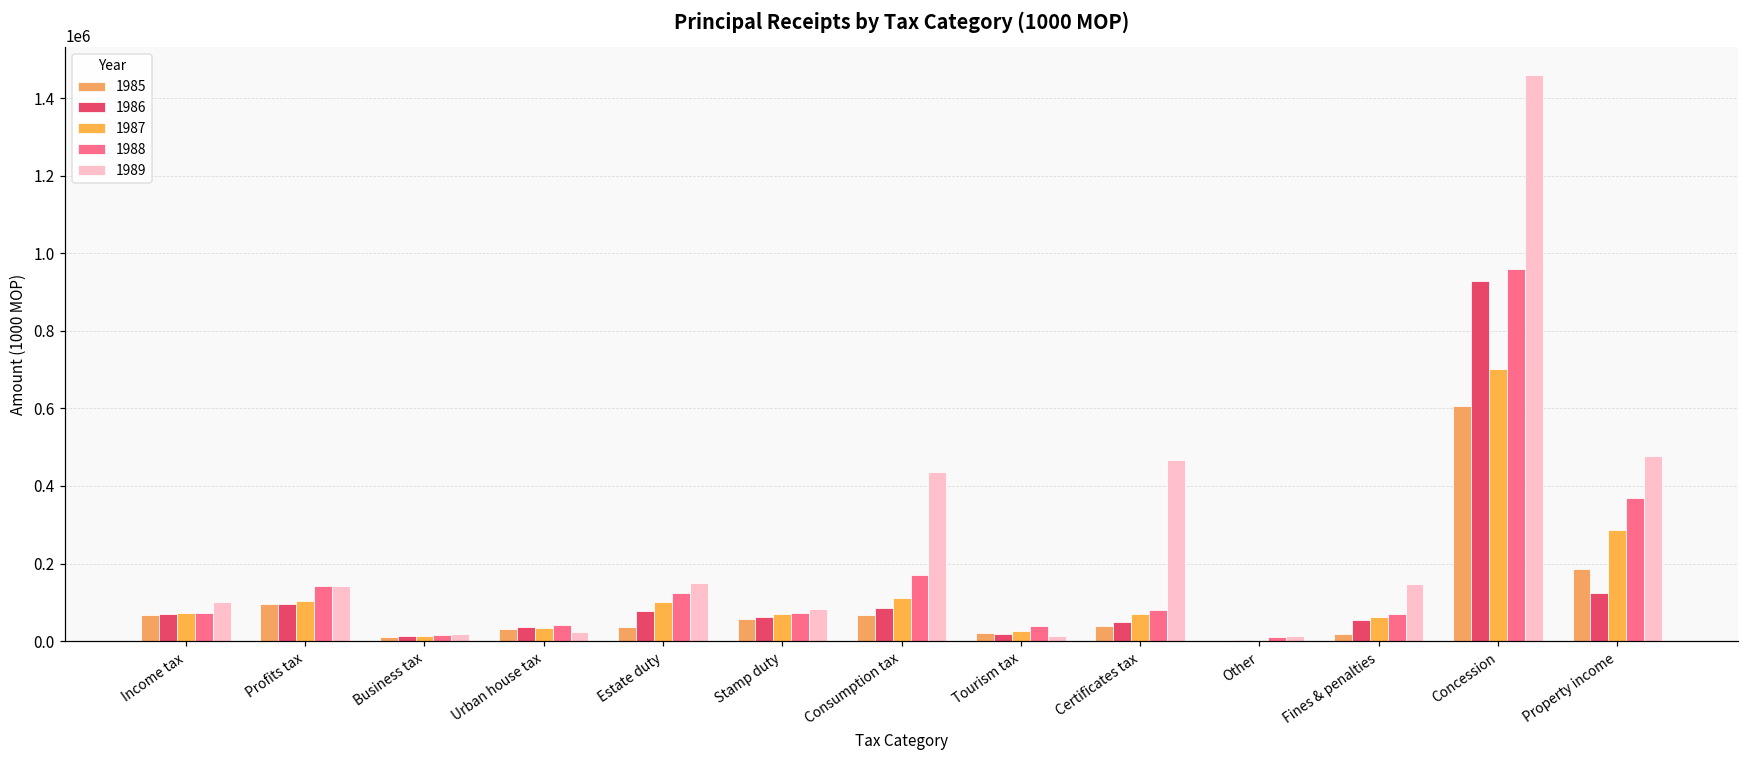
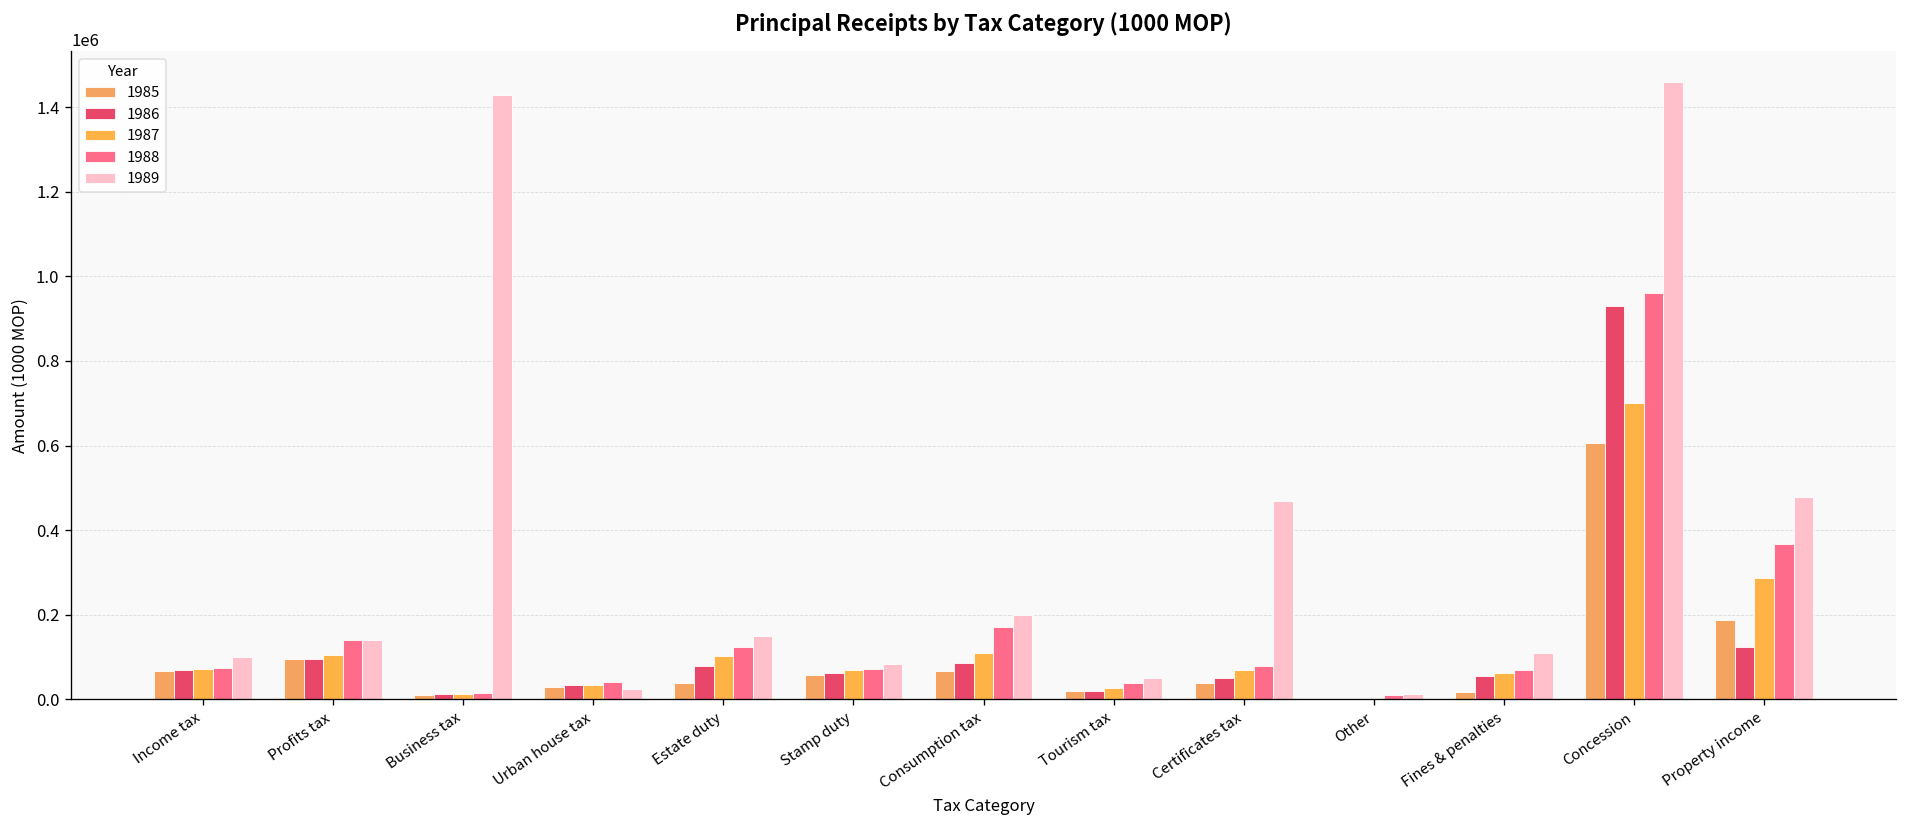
1989, Business tax: 20000 -> 1430000
1989, Consumption tax: 440000 -> 200000
1989, Tourism tax: 10000 -> 50000
1989, Fines & penalties: 150000 -> 110000
